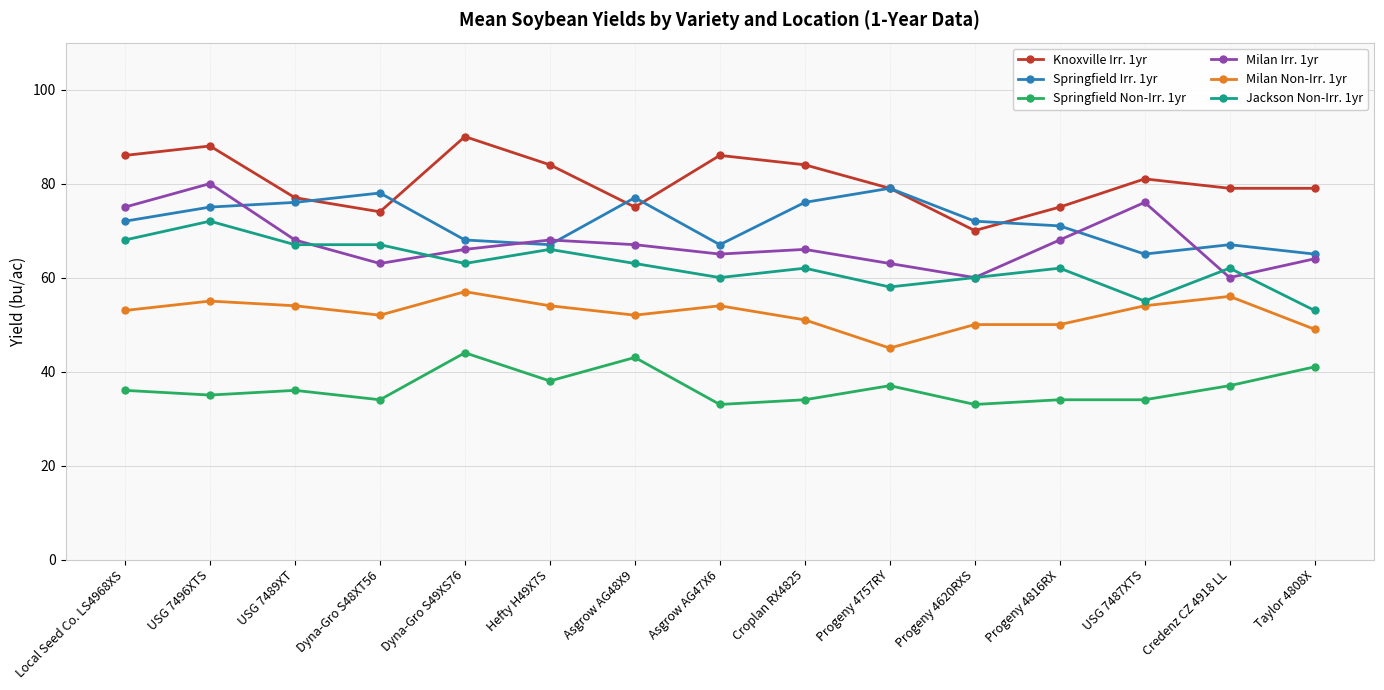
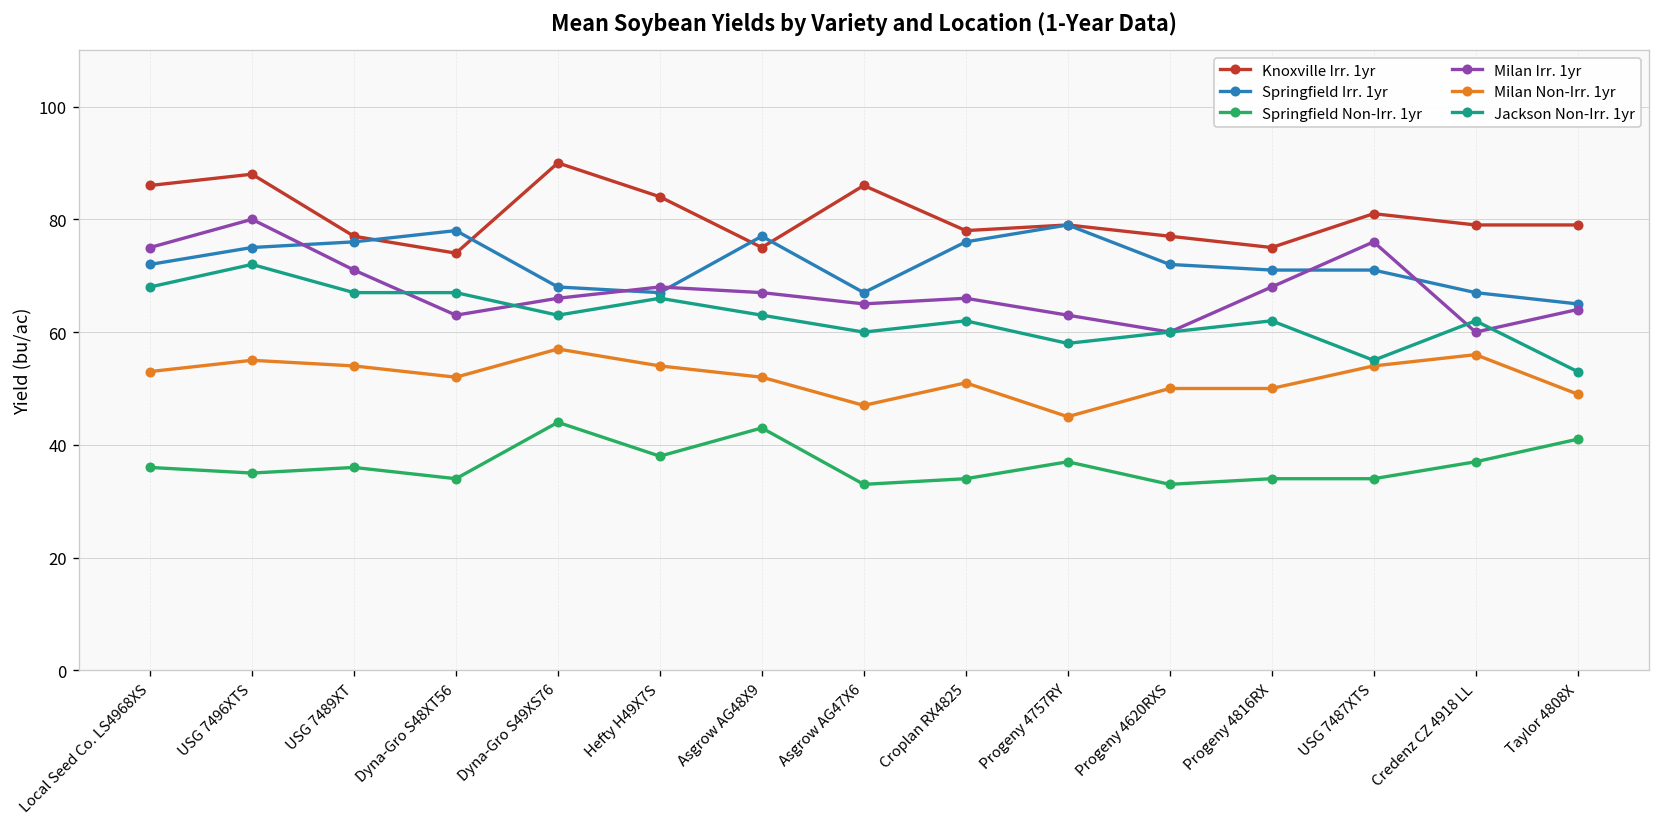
Milan Irr. 1yr, USG 7489XT: 68 -> 71
Milan Non-Irr. 1yr, Asgrow AG47X6: 54 -> 47
Knoxville Irr. 1yr, Croplan RX4825: 84 -> 78
Knoxville Irr. 1yr, Progeny 4620RXS: 70 -> 77
Springfield Irr. 1yr, USG 7487XTS: 65 -> 71
